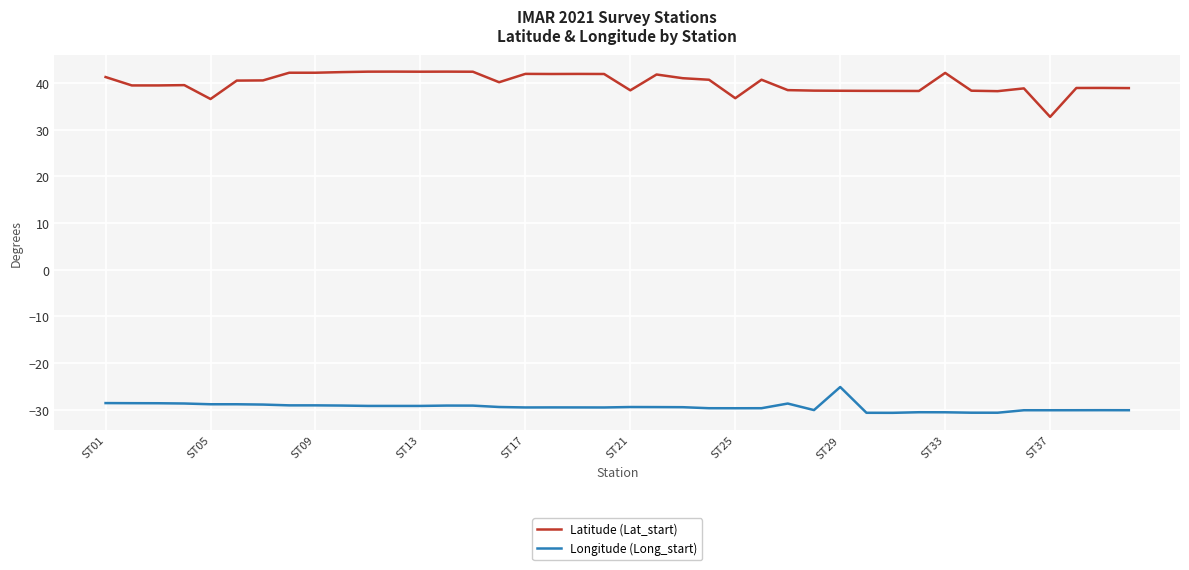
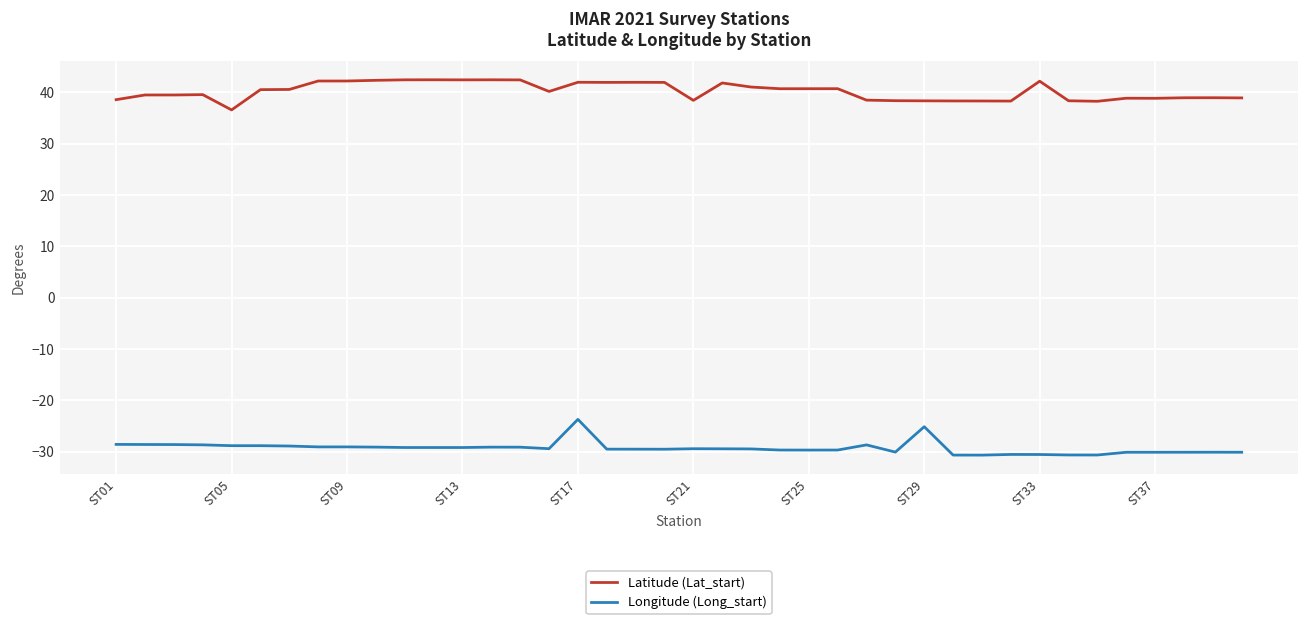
Latitude (Lat_start), ST01: 41 -> 39
Longitude (Long_start), ST17: -30 -> -24
Latitude (Lat_start), ST25: 37 -> 41
Latitude (Lat_start), ST37: 33 -> 39
